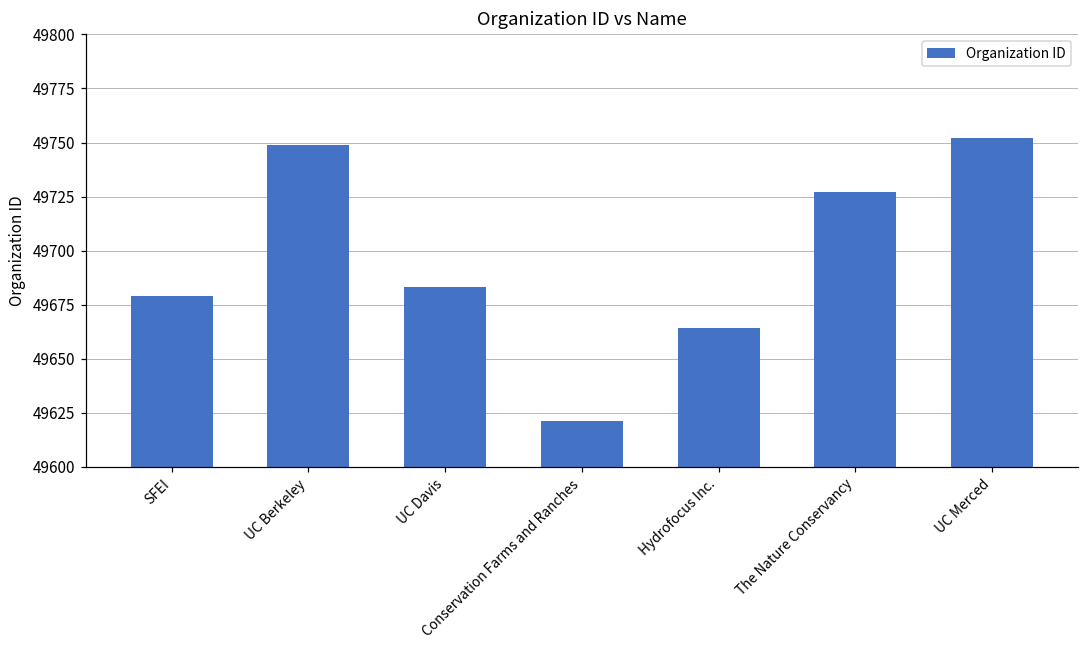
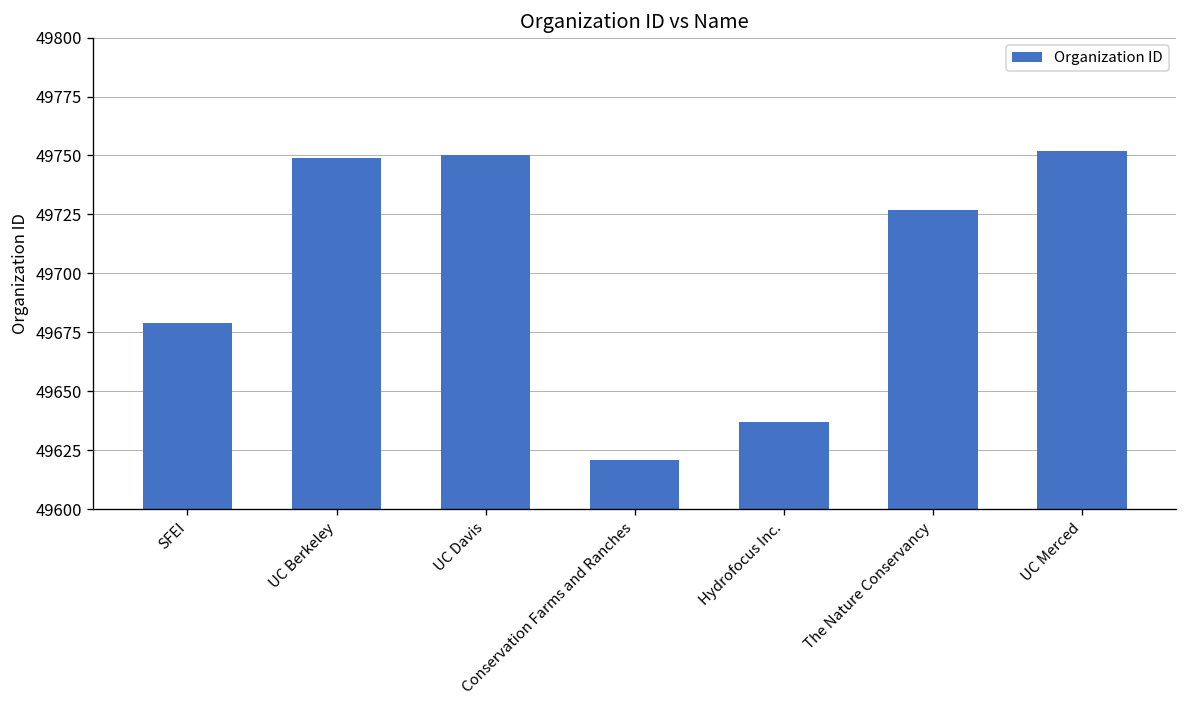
UC Davis: 49683 -> 49750
Hydrofocus Inc.: 49664 -> 49637
